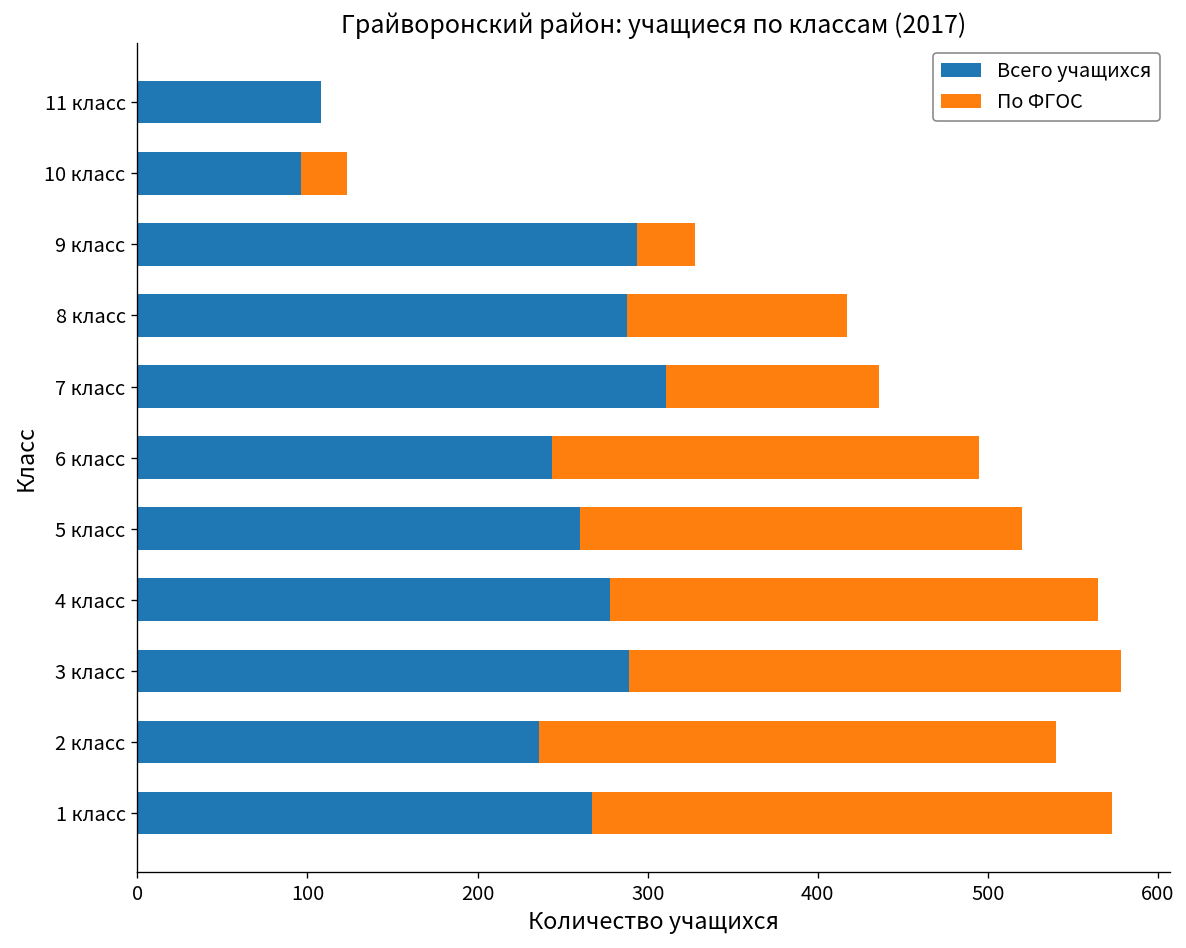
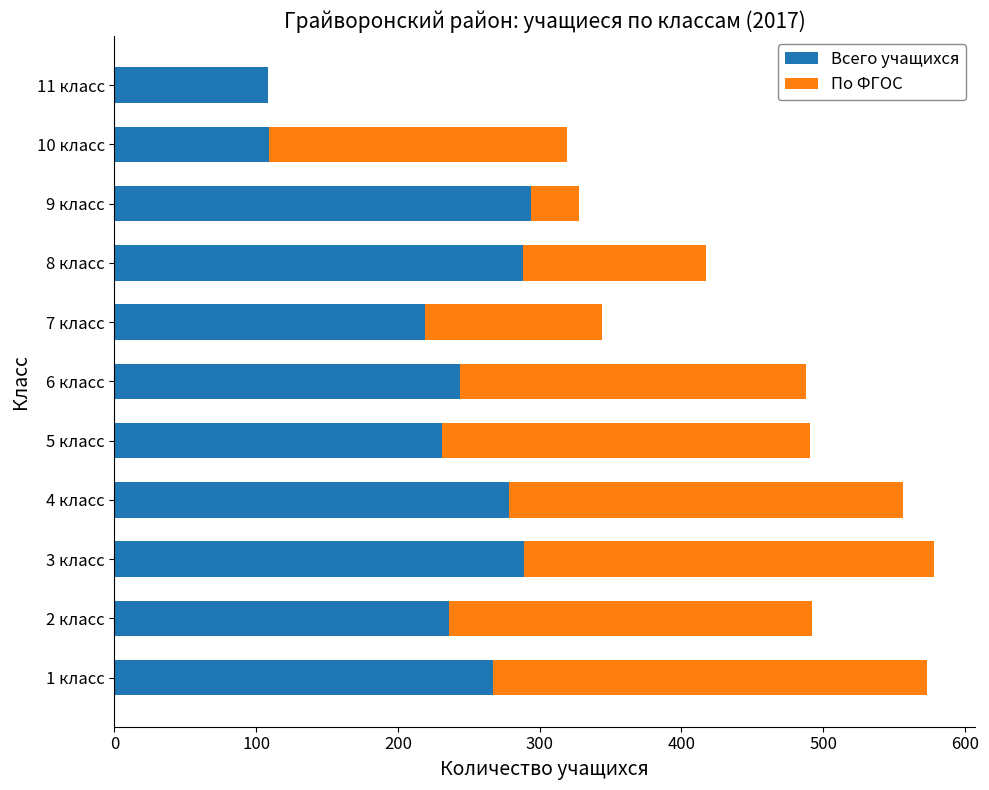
Всего учащихся, 10 класс: 96 -> 109
По ФГОС, 10 класс: 27 -> 210
Всего учащихся, 7 класс: 311 -> 219
По ФГОС, 6 класс: 251 -> 244
Всего учащихся, 5 класс: 260 -> 231
По ФГОС, 4 класс: 287 -> 278
По ФГОС, 2 класс: 304 -> 256
